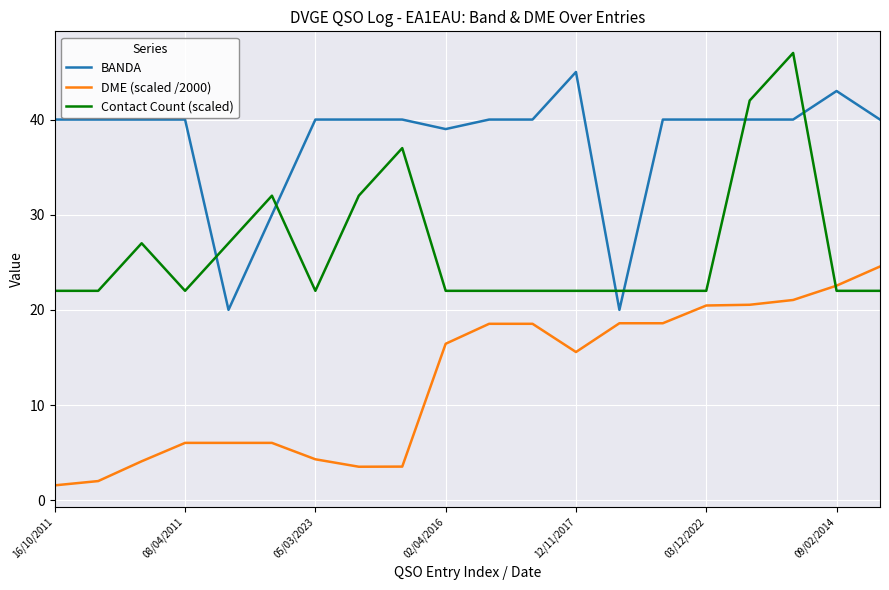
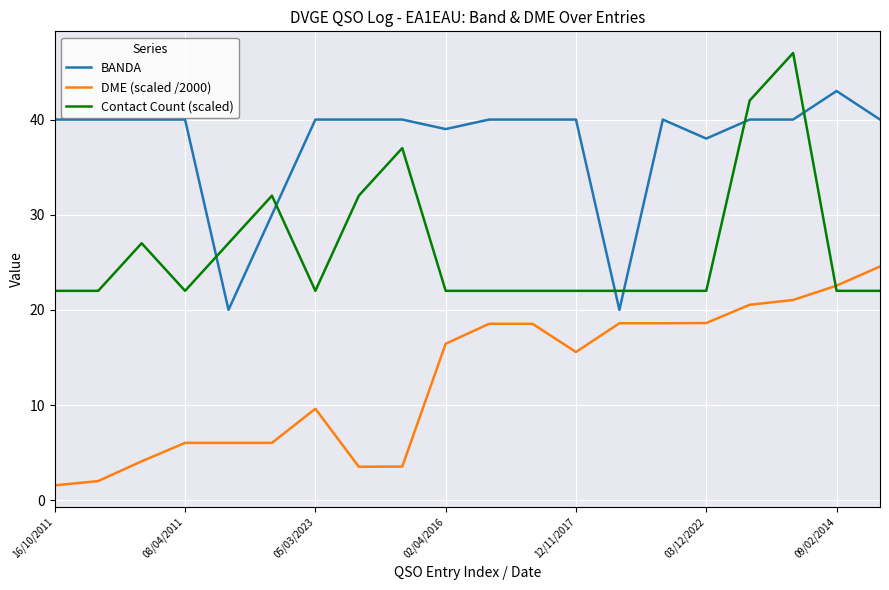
DME (scaled /2000), 05/03/2023: 4 -> 10
BANDA, 12/11/2017: 45 -> 40
BANDA, 03/12/2022: 40 -> 38
DME (scaled /2000), 03/12/2022: 20 -> 19
